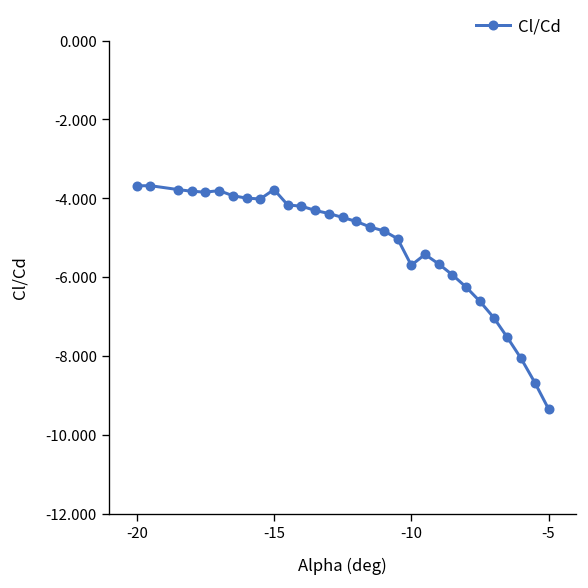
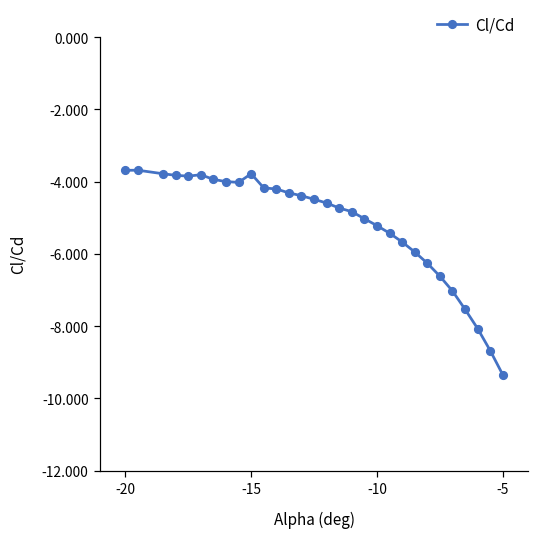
-10: -5.7 -> -5.2
